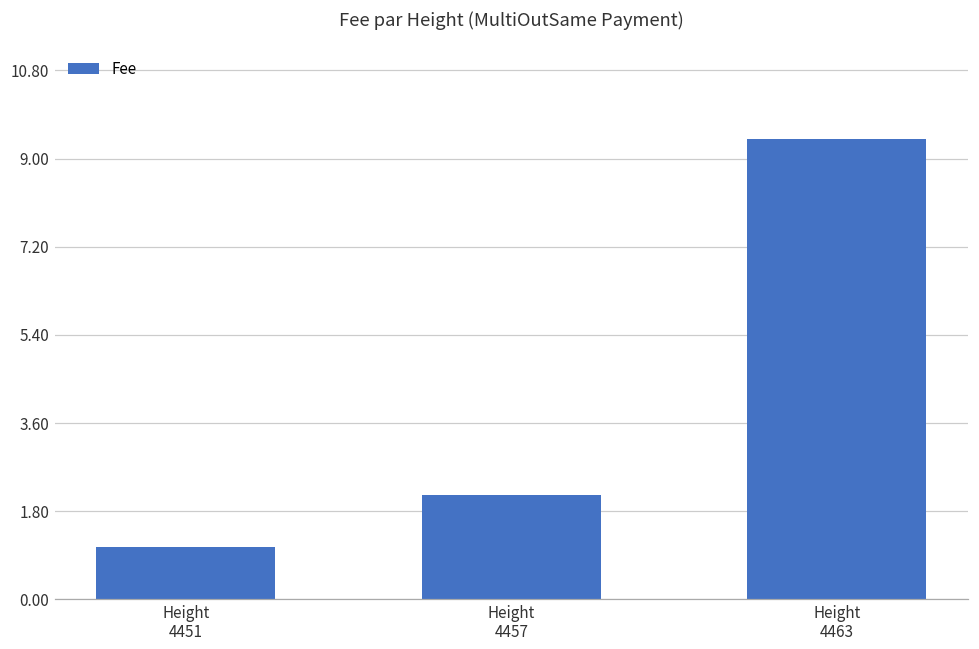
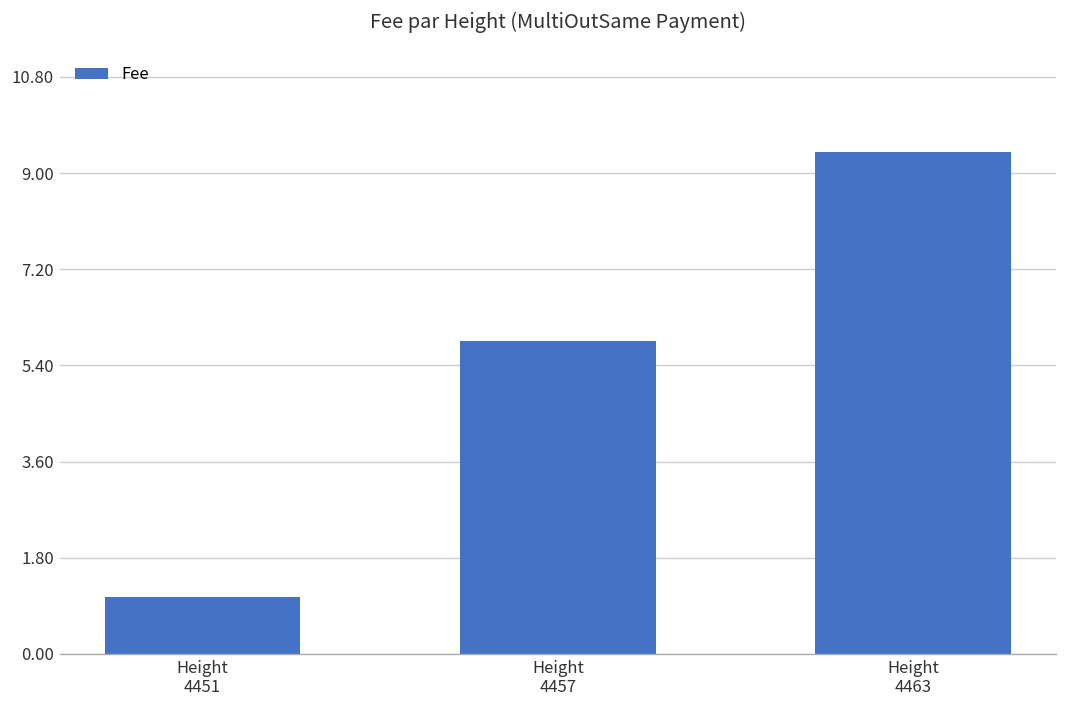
Height 4457: 2.1 -> 5.9
